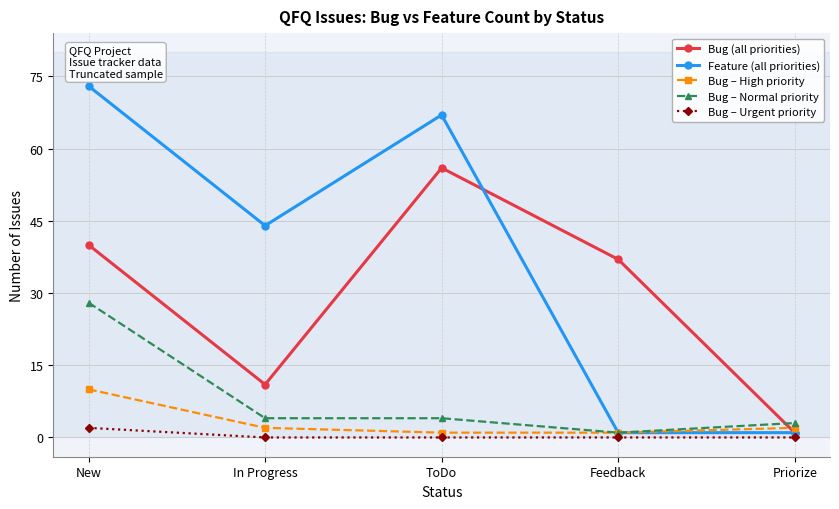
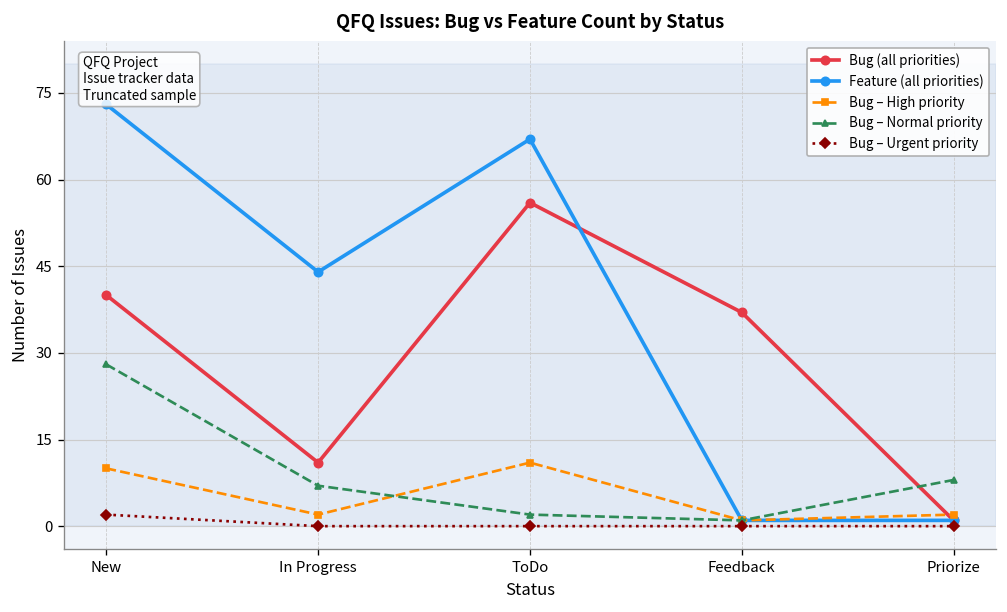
Bug – Normal priority, In Progress: 4 -> 7
Bug – High priority, ToDo: 1 -> 11
Bug – Normal priority, ToDo: 4 -> 2
Bug – Normal priority, Priorize: 3 -> 8
